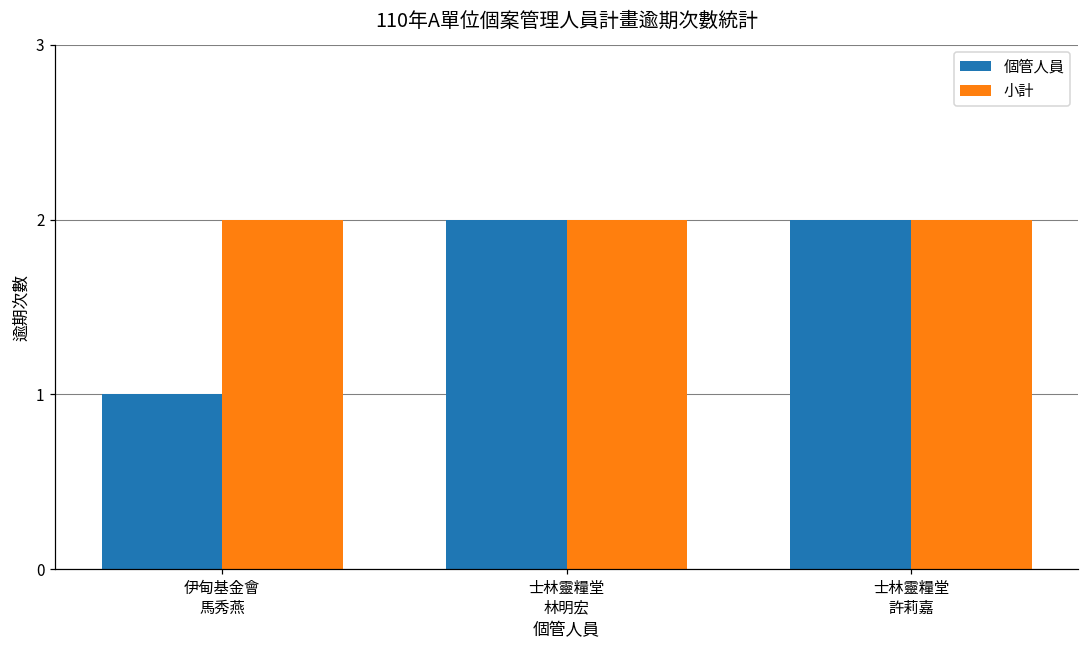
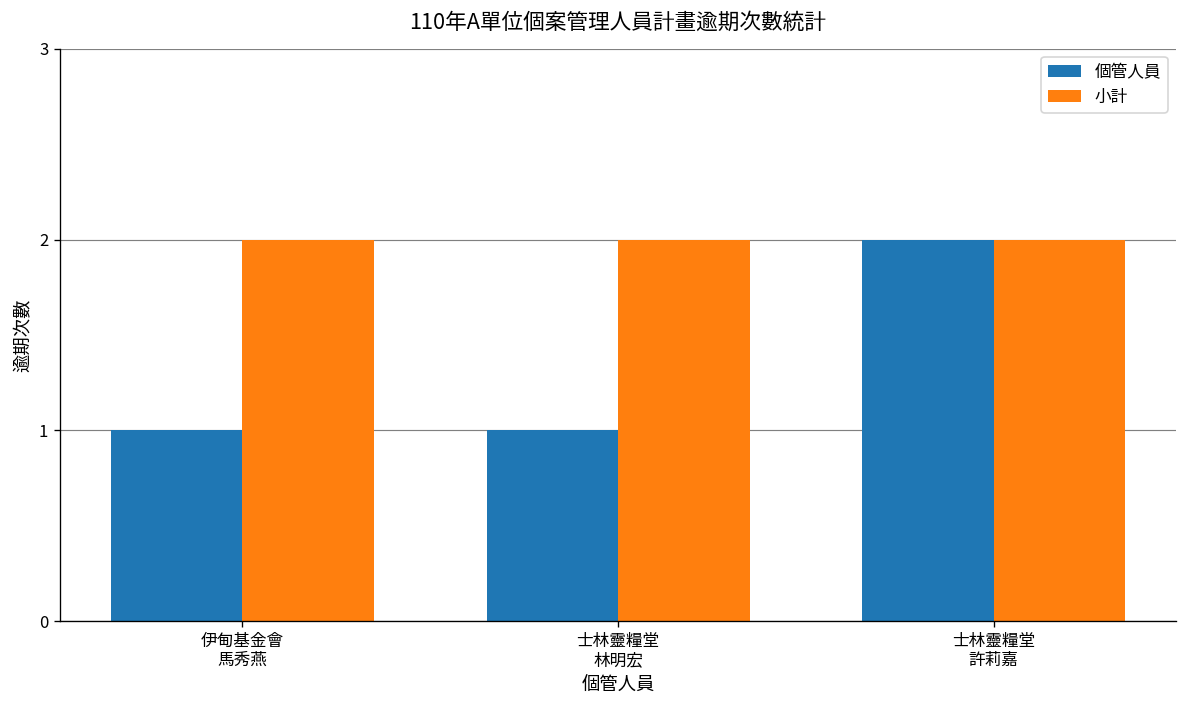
個管人員, 士林靈糧堂 林明宏: 2 -> 1
